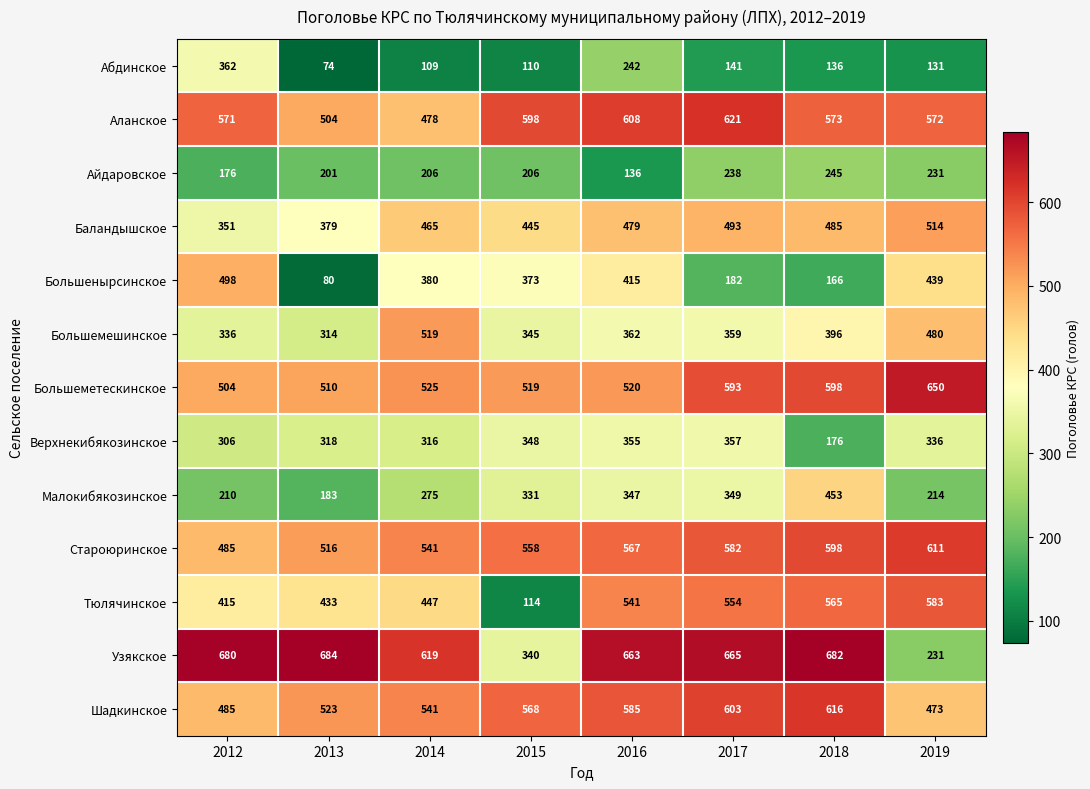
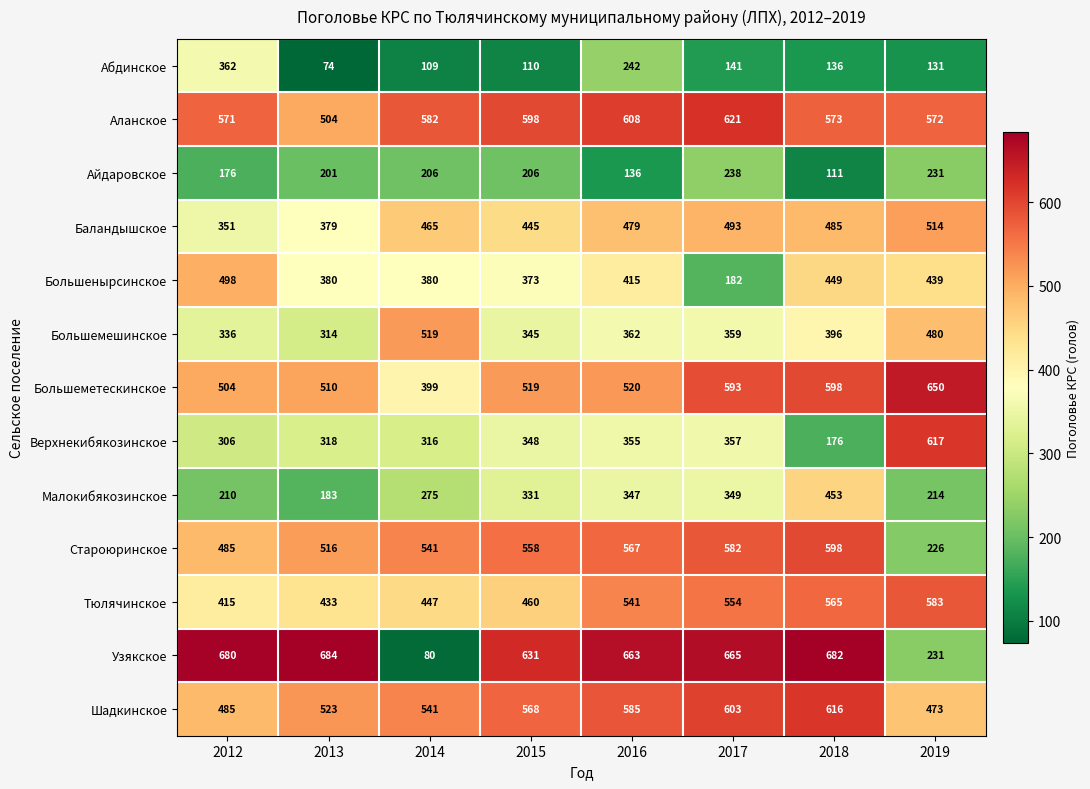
Аланское, 2014: 478 -> 582
Айдаровское, 2018: 245 -> 111
Большенырсинское, 2013: 80 -> 380
Большенырсинское, 2018: 166 -> 449
Большеметескинское, 2014: 525 -> 399
Верхнекибякозинское, 2019: 336 -> 617
Староюринское, 2019: 611 -> 226
Тюлячинское, 2015: 114 -> 460
Узякское, 2014: 619 -> 80
Узякское, 2015: 340 -> 631
